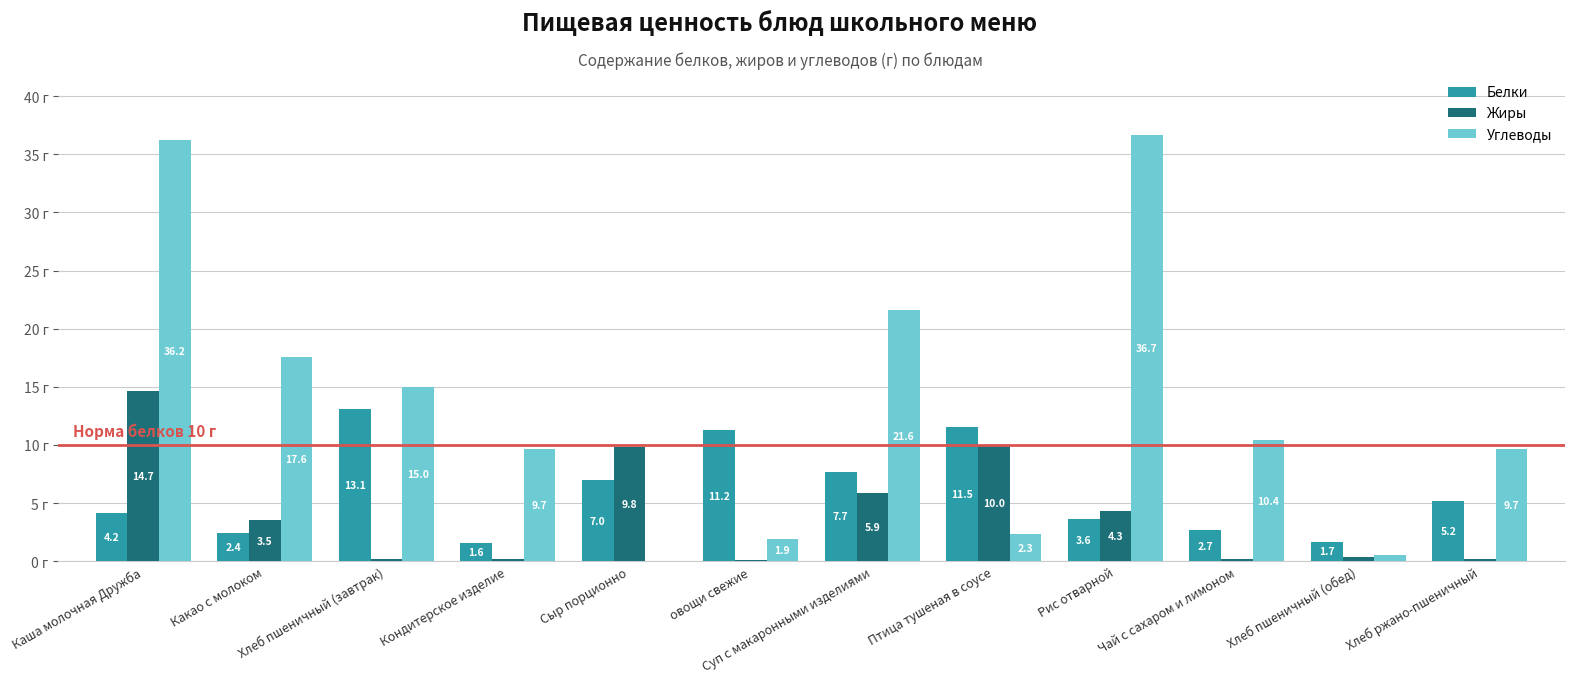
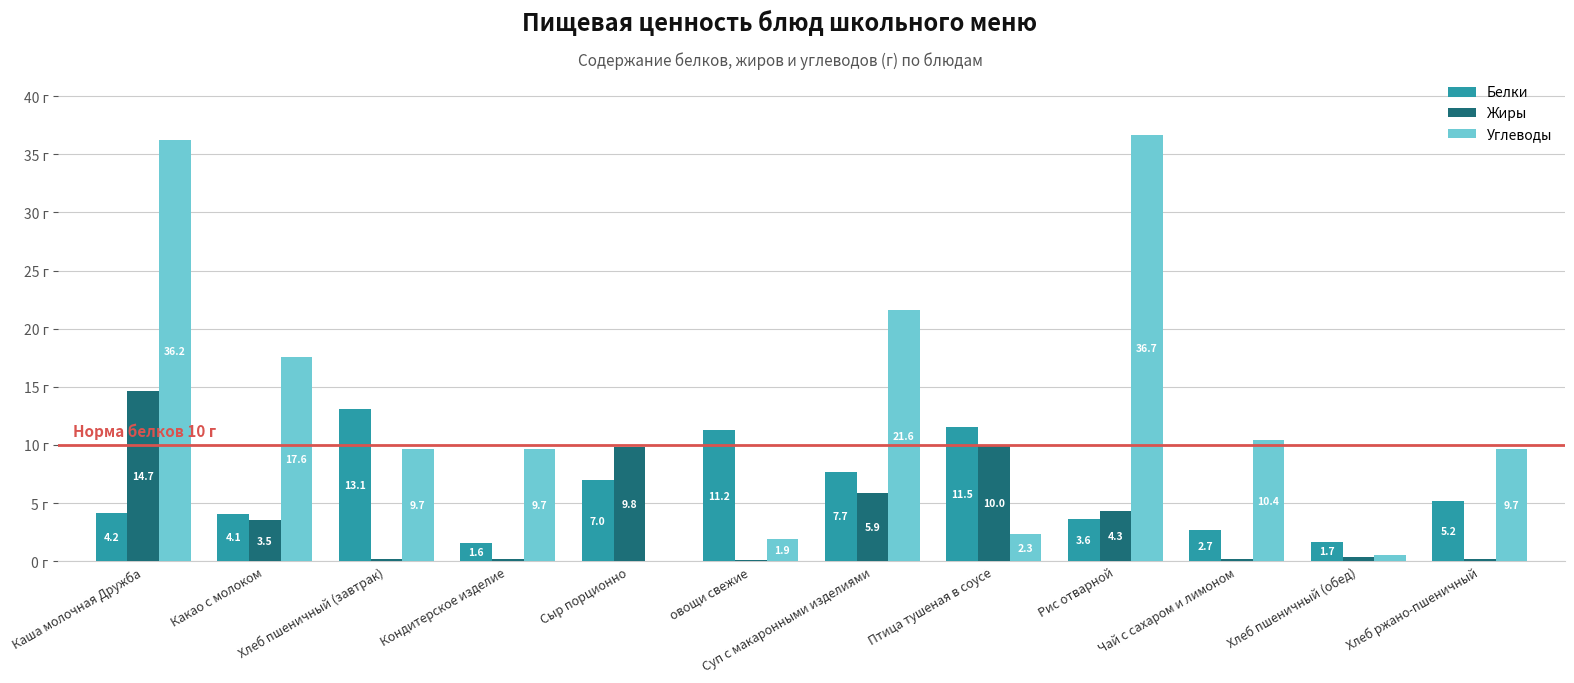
Белки, Какао с молоком: 2.4 -> 4.1
Углеводы, Хлеб пшеничный (завтрак): 15.0 -> 9.7
